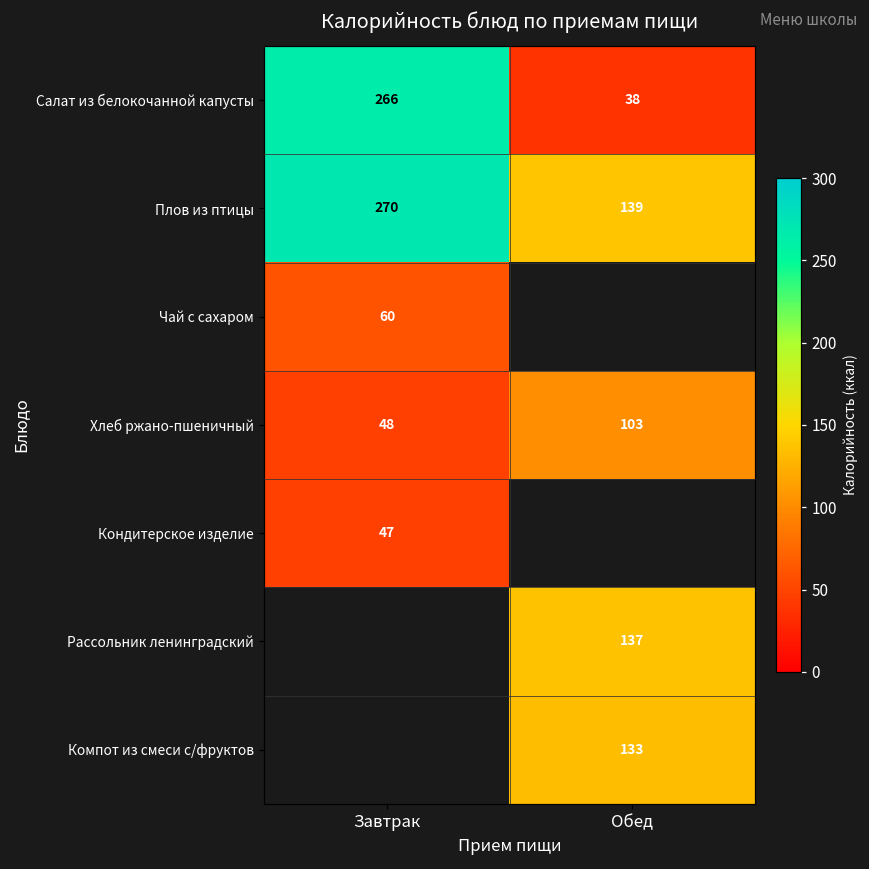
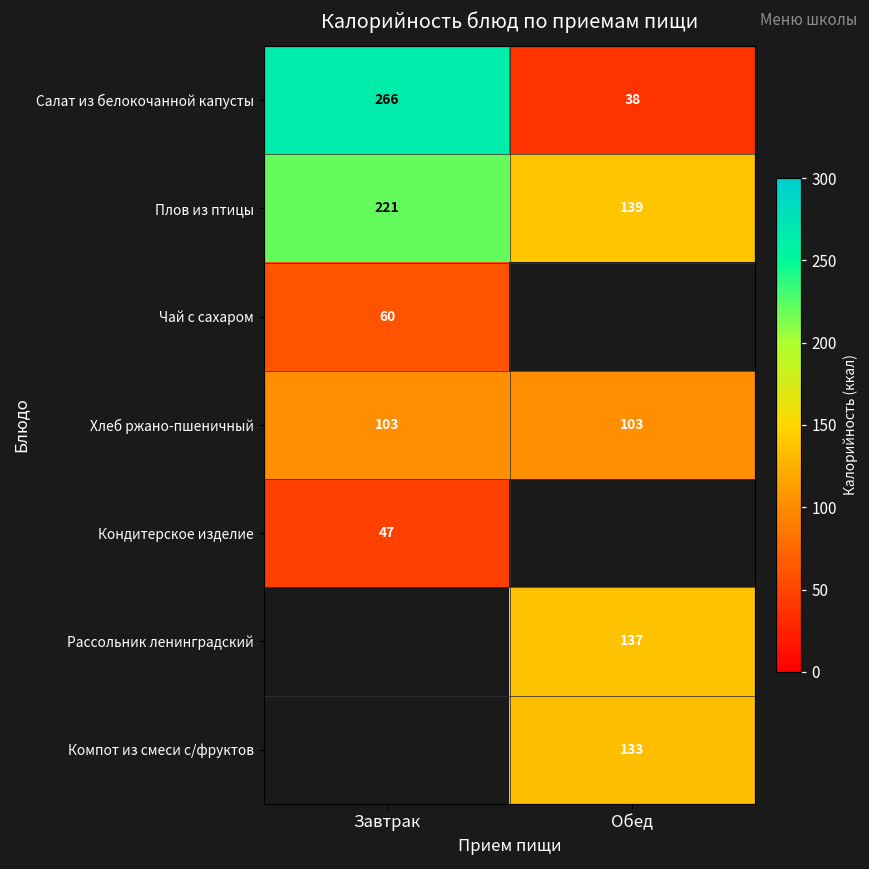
Плов из птицы, Завтрак: 270 -> 221
Хлеб ржано-пшеничный, Завтрак: 48 -> 103
